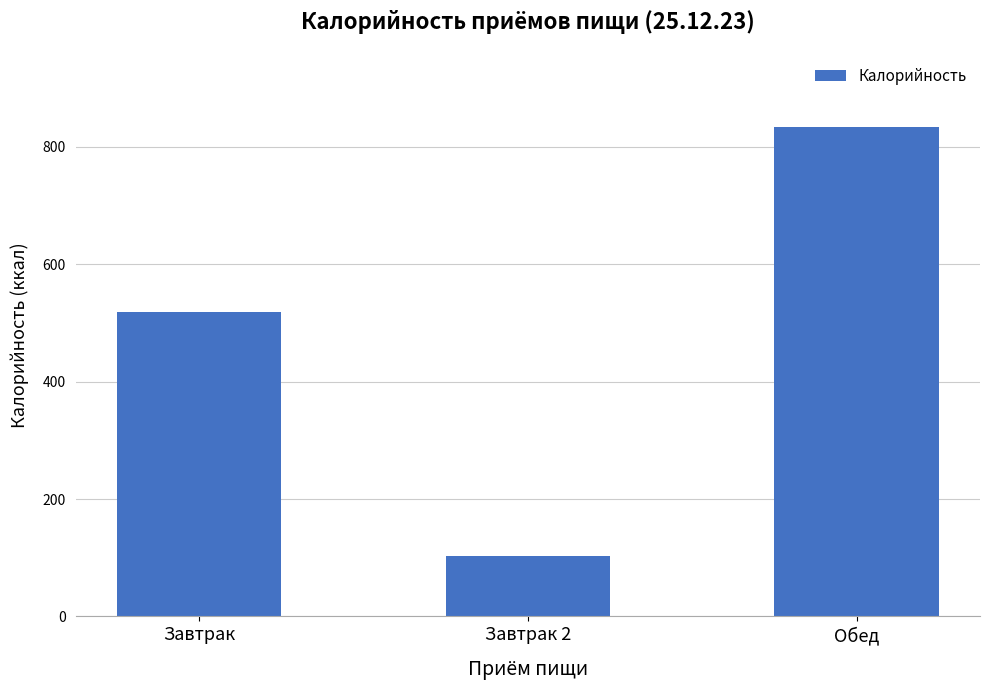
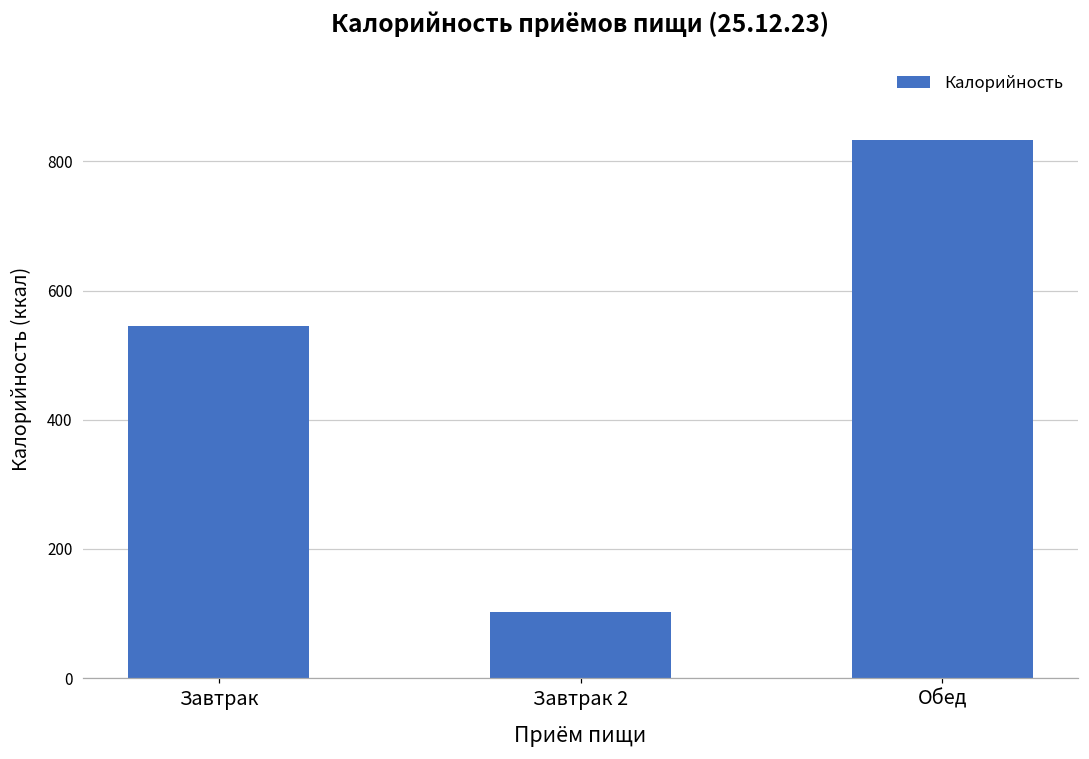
Завтрак: 520 -> 550
